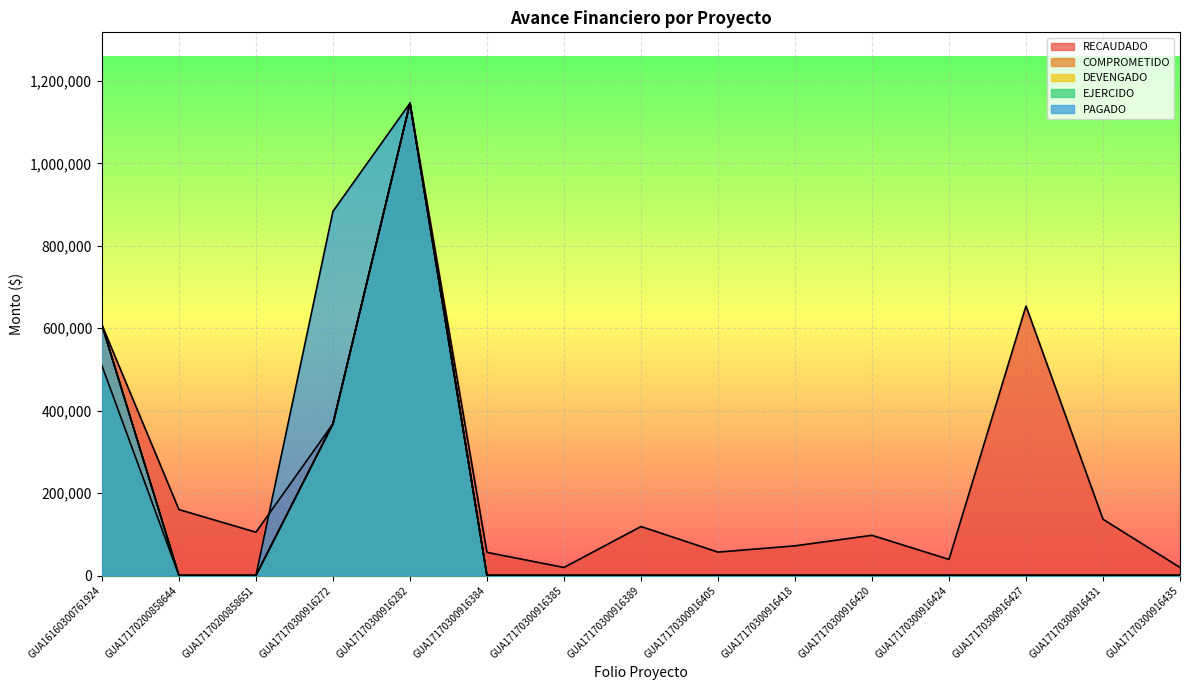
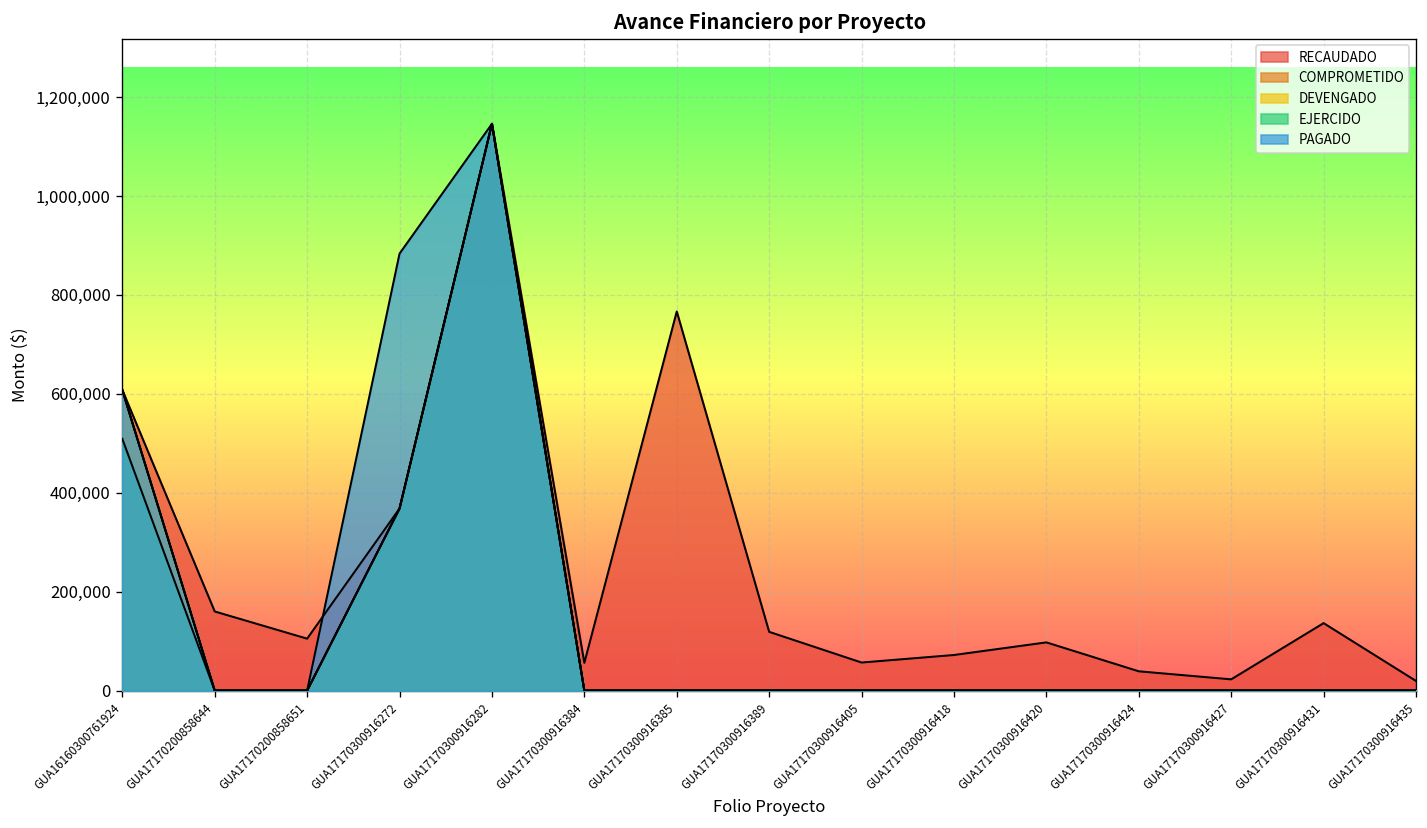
RECAUDADO, GUA17170300916385: 20,000 -> 770,000
RECAUDADO, GUA17170300916427: 650,000 -> 20,000
